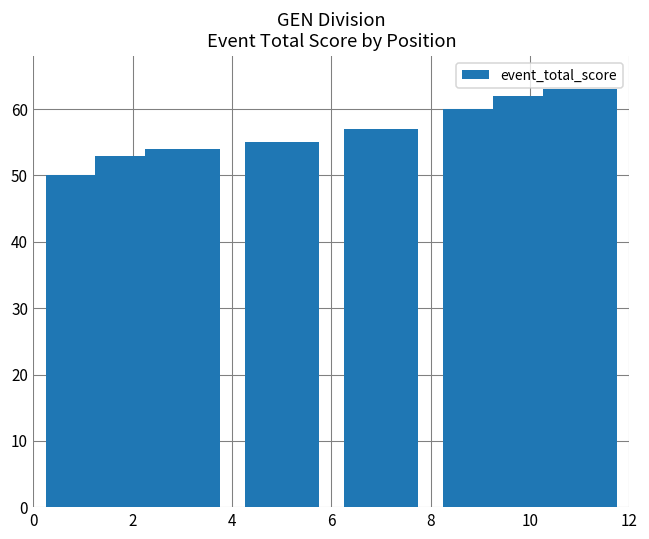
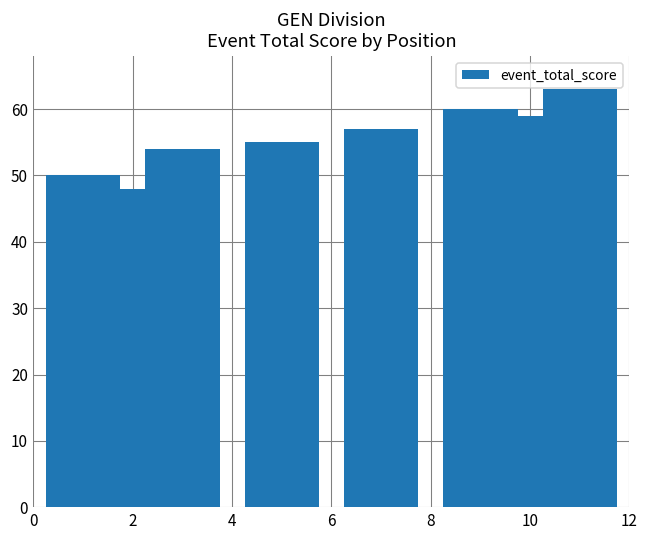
2: 53 -> 48
10: 62 -> 59
